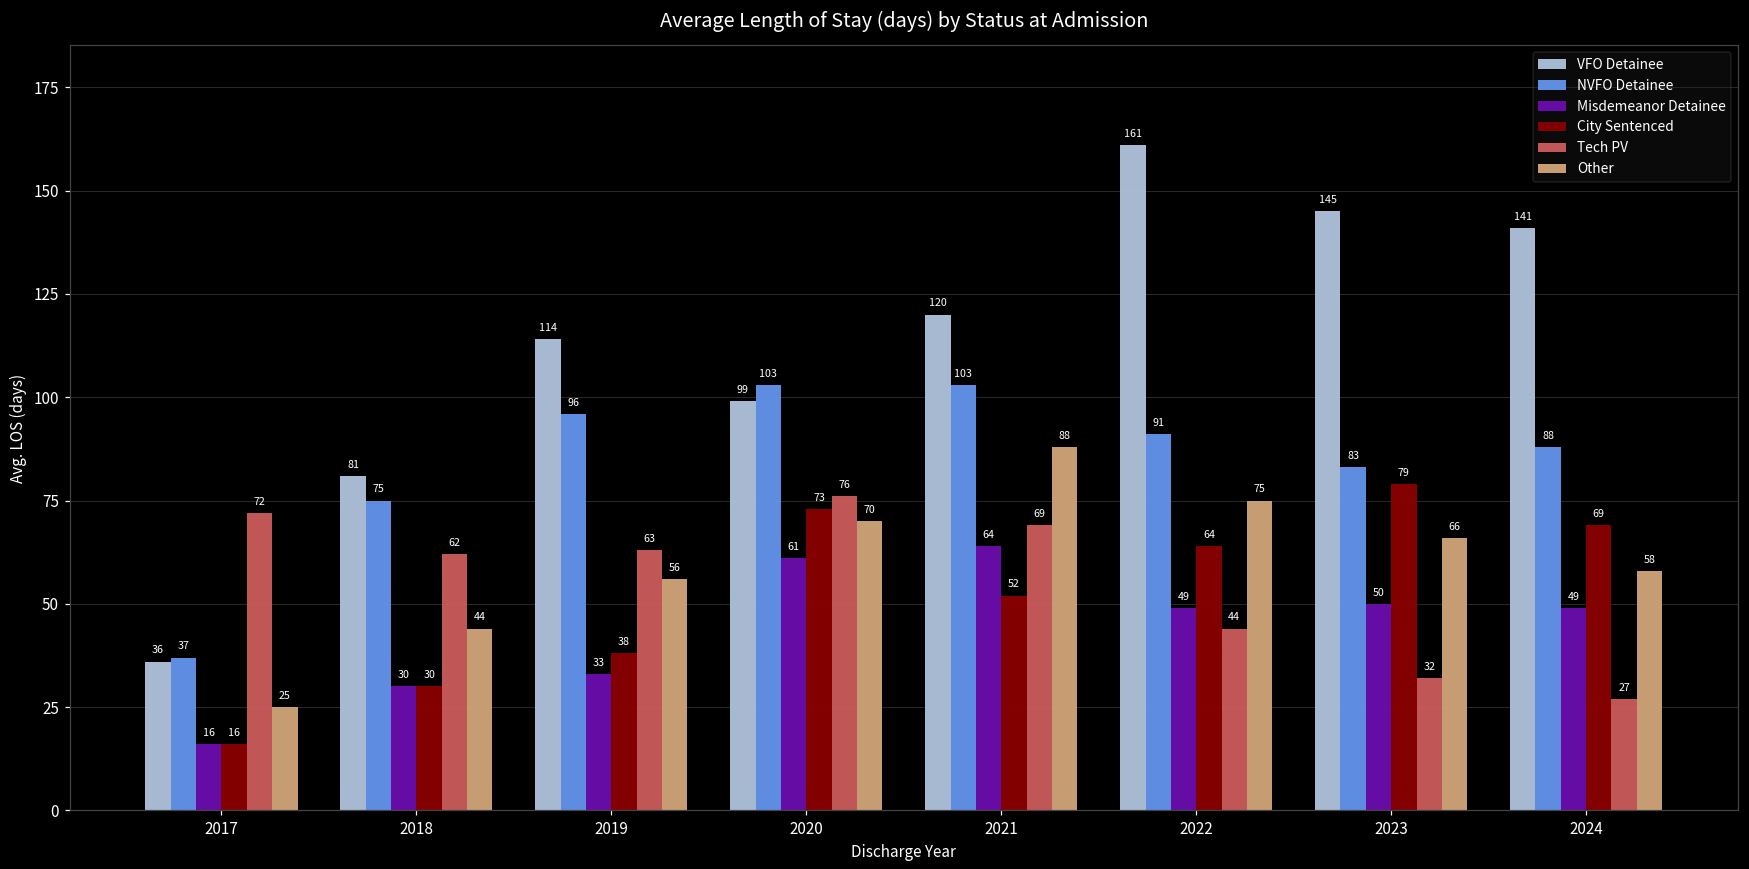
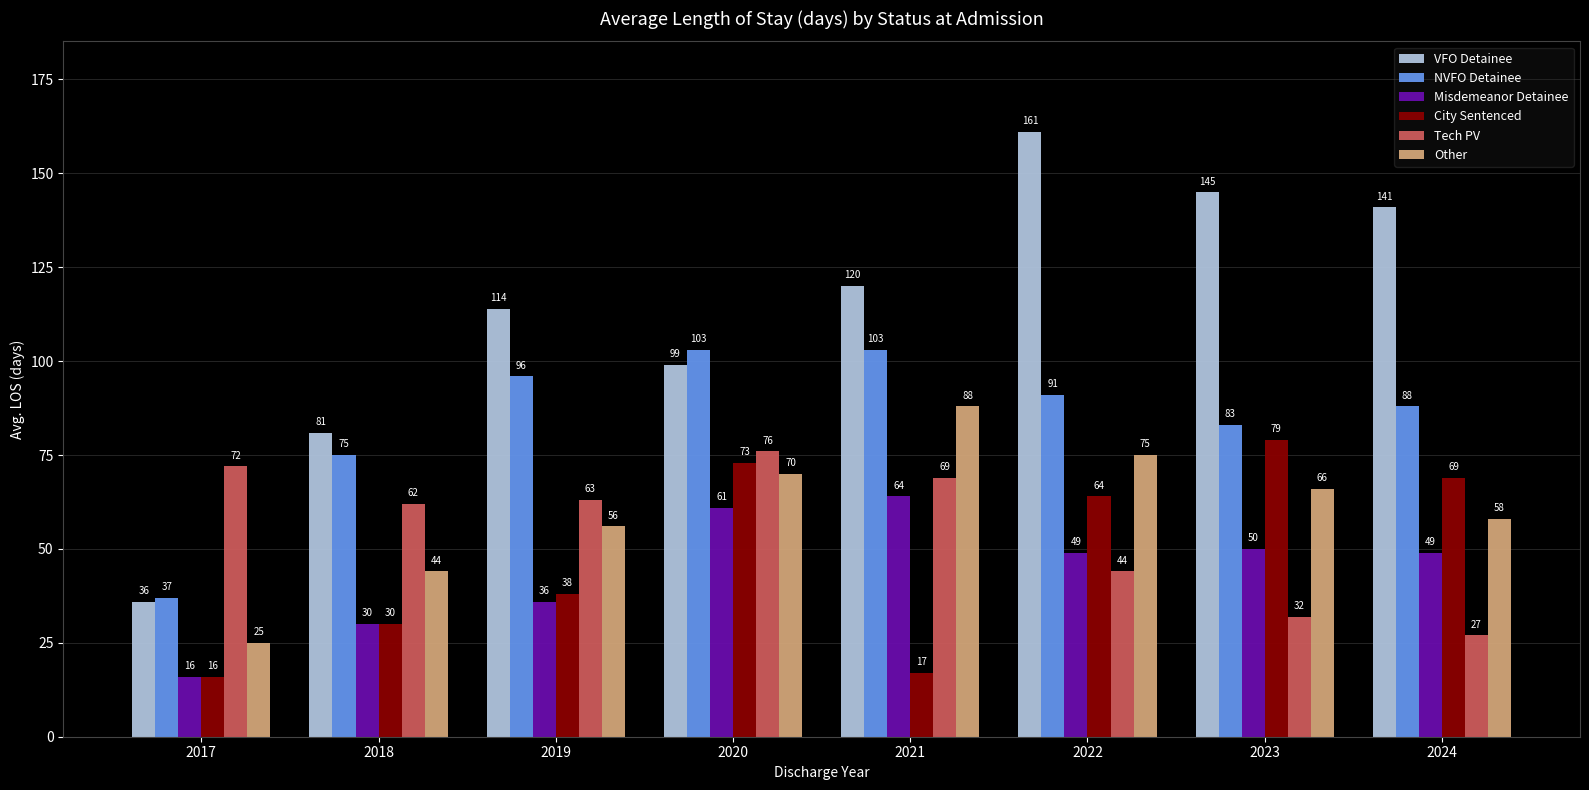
Misdemeanor Detainee, 2019: 33 -> 36
City Sentenced, 2021: 52 -> 17
